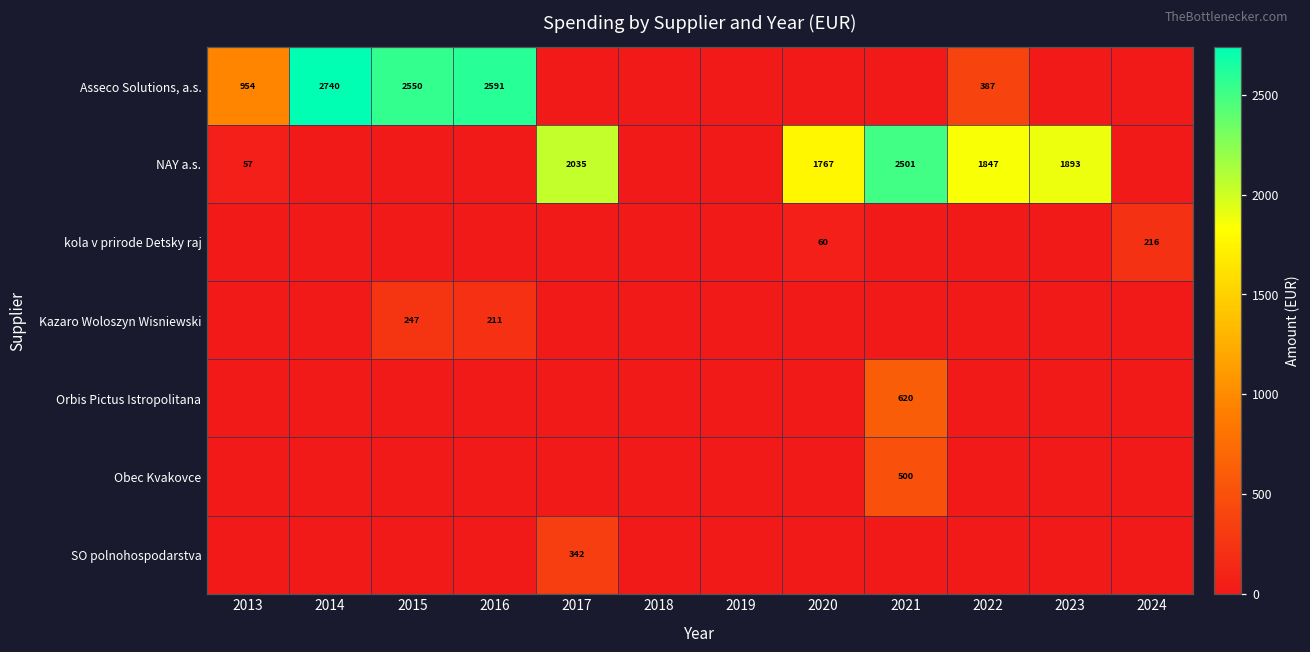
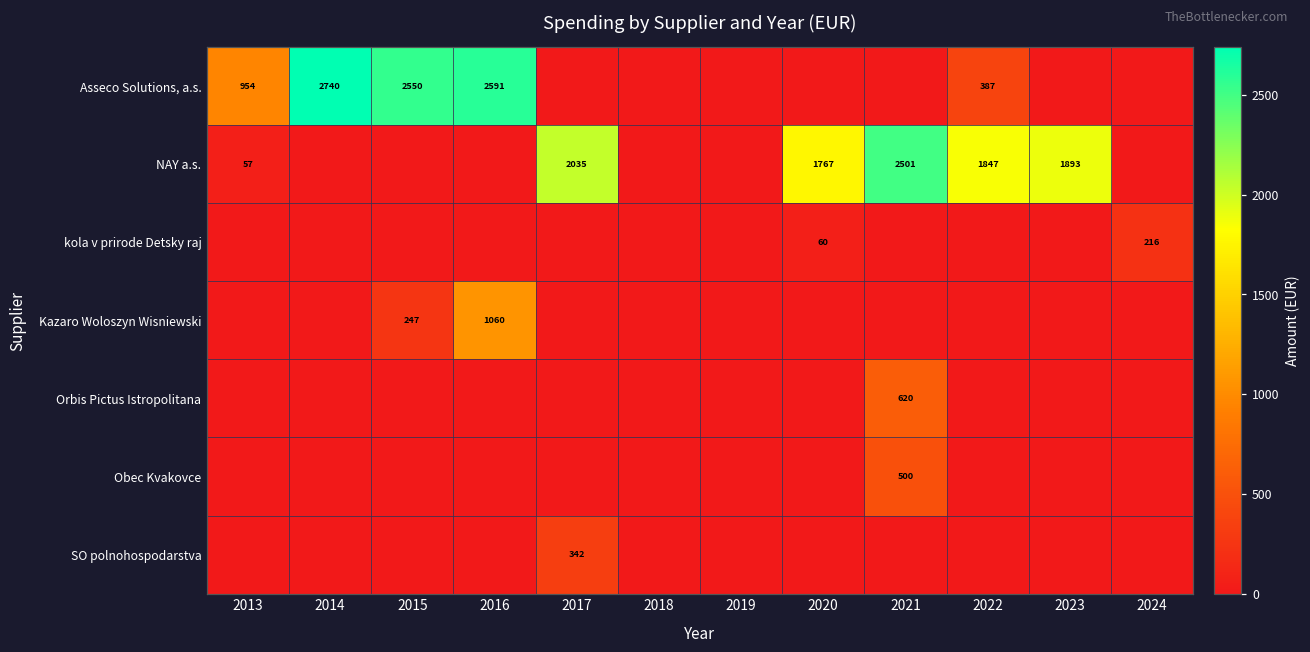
Kazaro Woloszyn Wisniewski, 2016: 211 -> 1060
